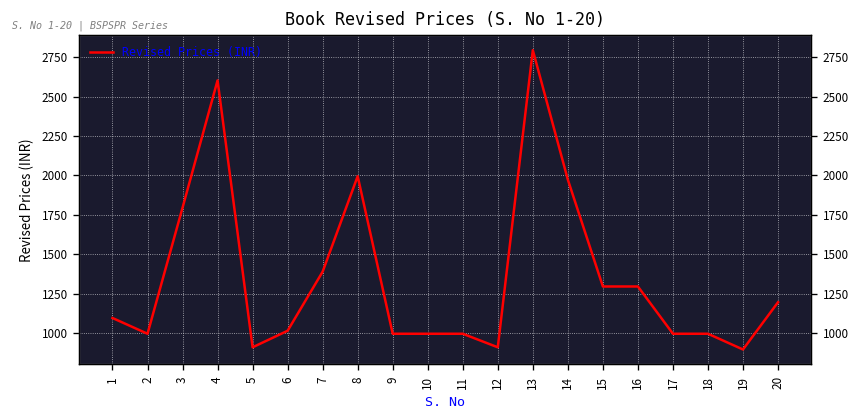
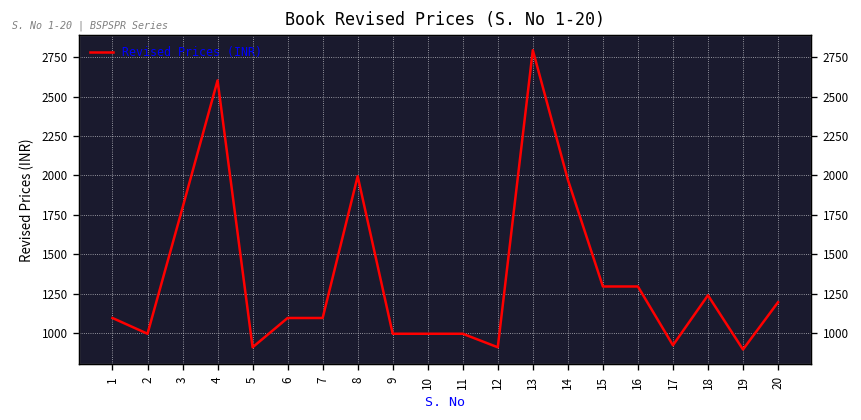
6: 1010 -> 1100
7: 1390 -> 1100
17: 1000 -> 920
18: 1000 -> 1240
